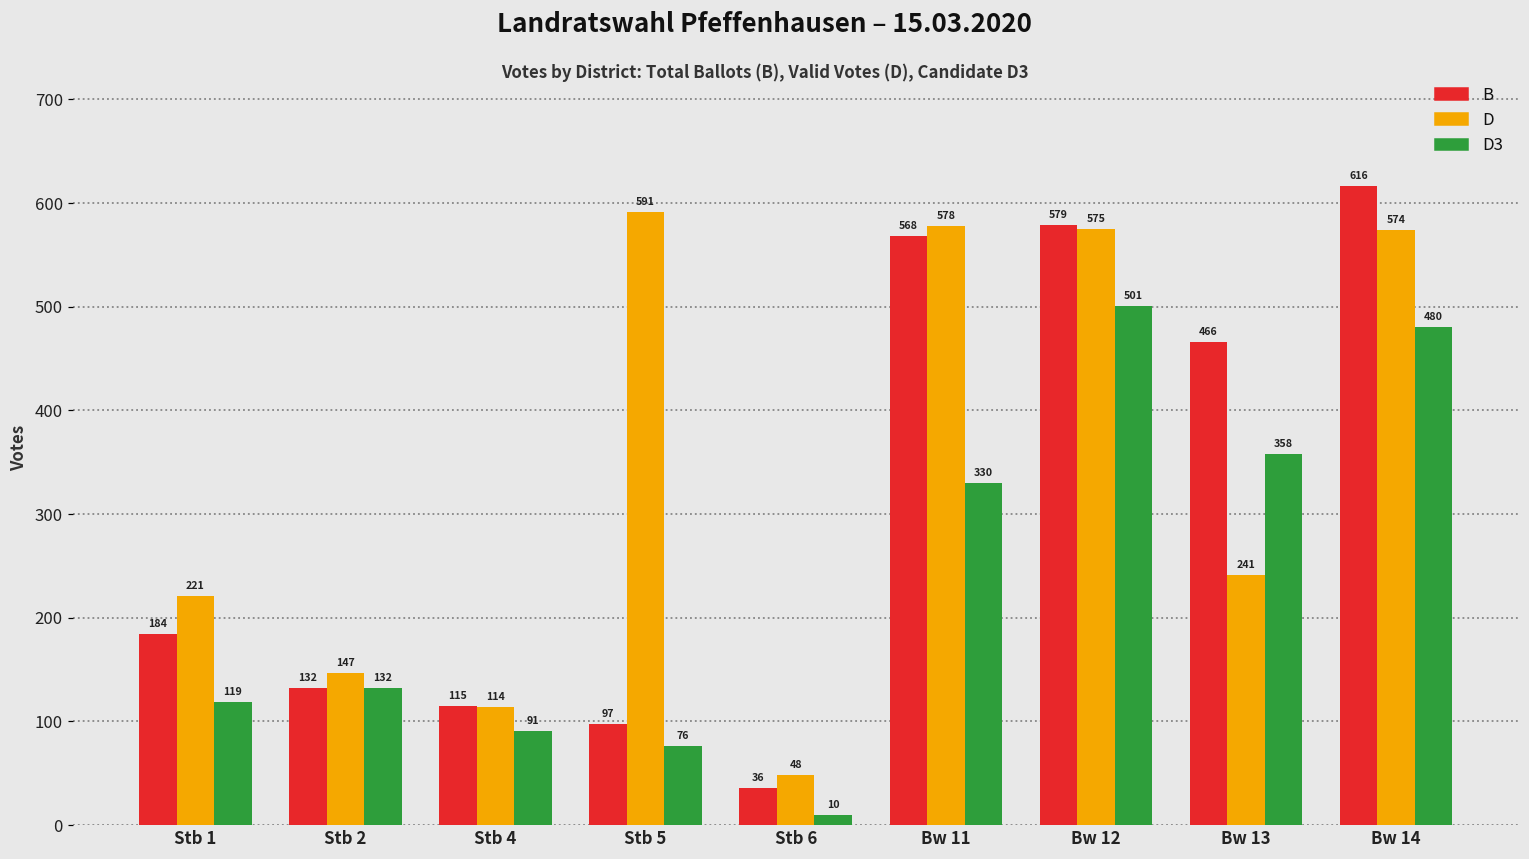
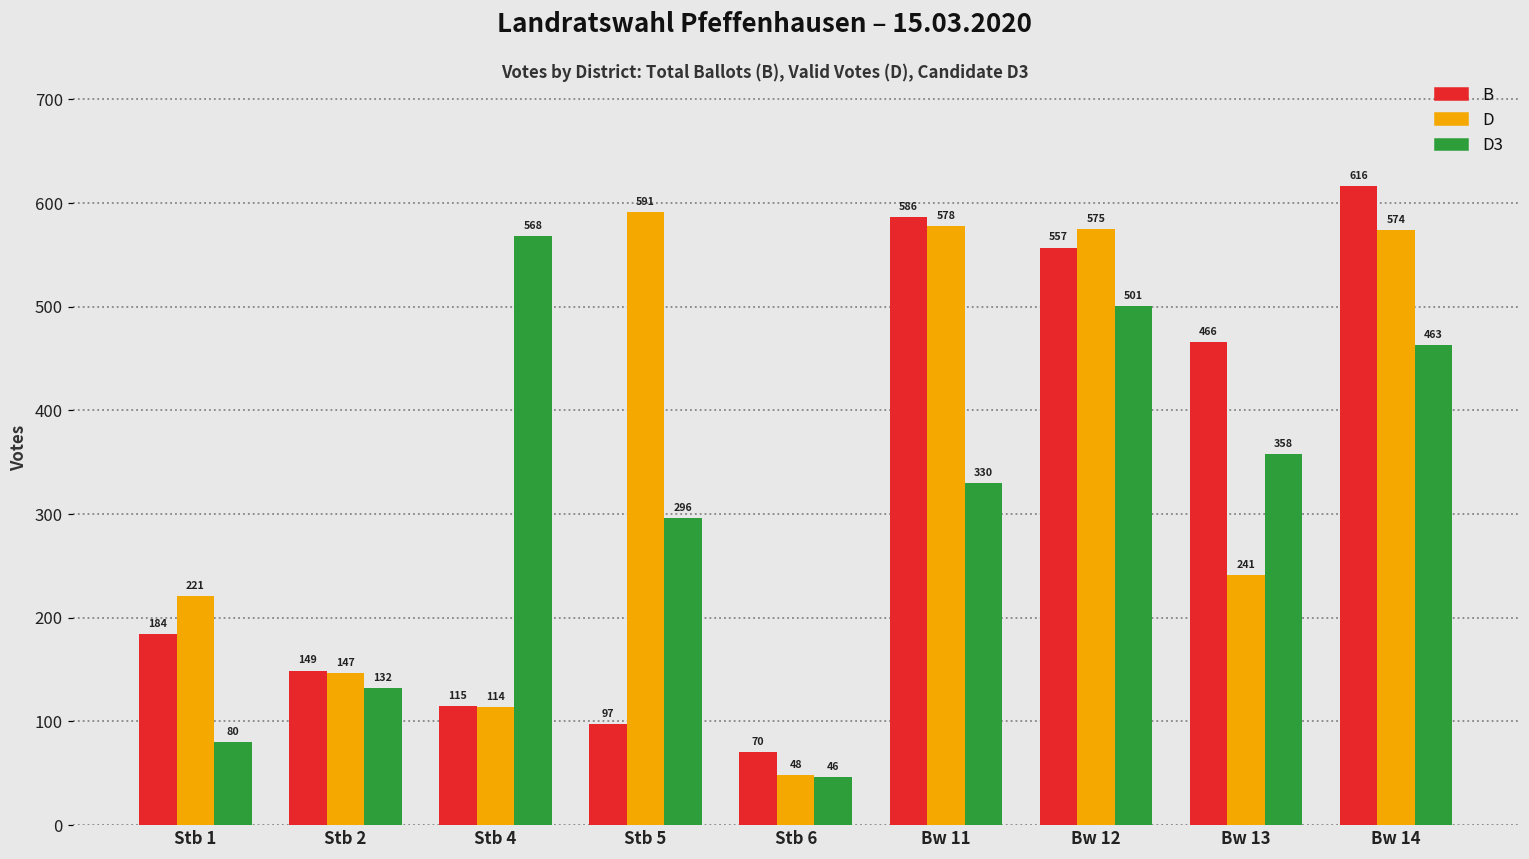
D3, Stb 1: 119 -> 80
B, Stb 2: 132 -> 149
D3, Stb 4: 91 -> 568
D3, Stb 5: 76 -> 296
B, Stb 6: 36 -> 70
D3, Stb 6: 10 -> 46
B, Bw 11: 568 -> 586
B, Bw 12: 579 -> 557
D3, Bw 14: 480 -> 463
